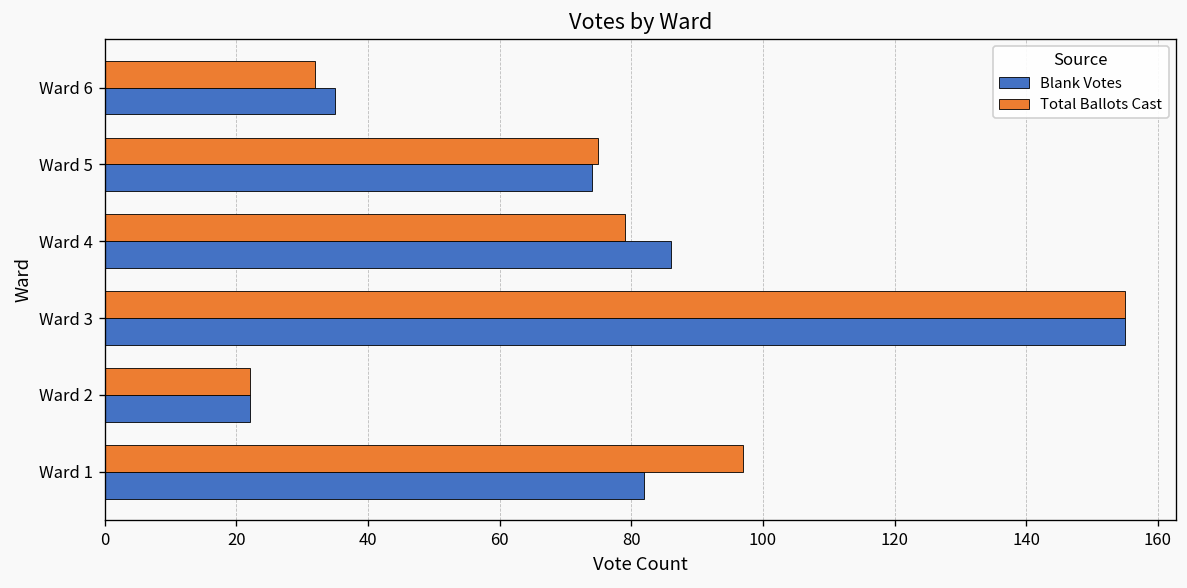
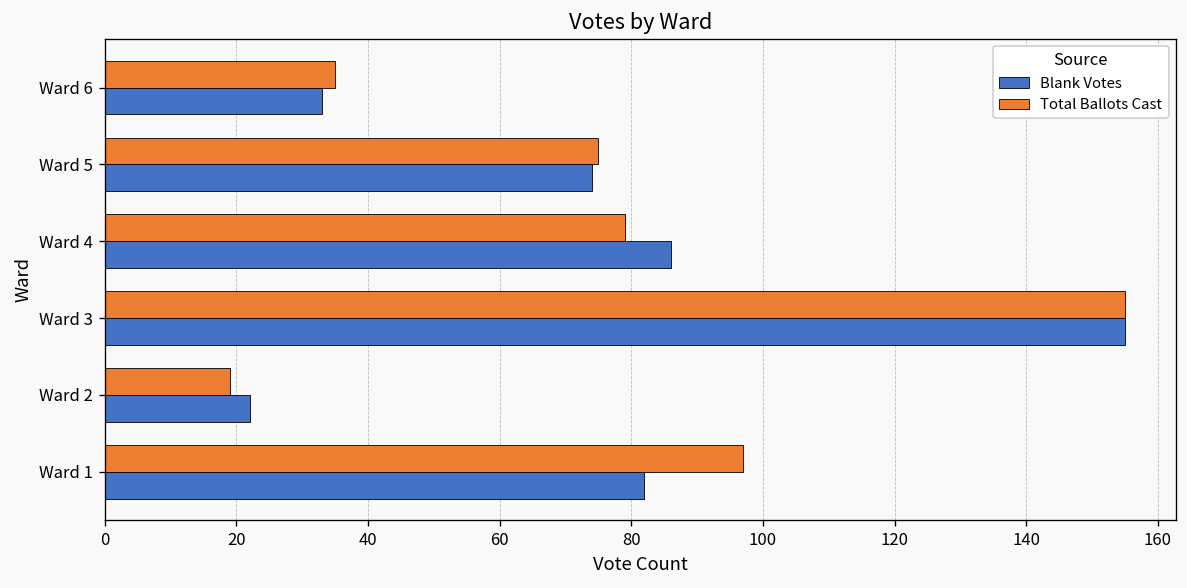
Total Ballots Cast, Ward 6: 32 -> 35
Blank Votes, Ward 6: 35 -> 33
Total Ballots Cast, Ward 2: 22 -> 19
